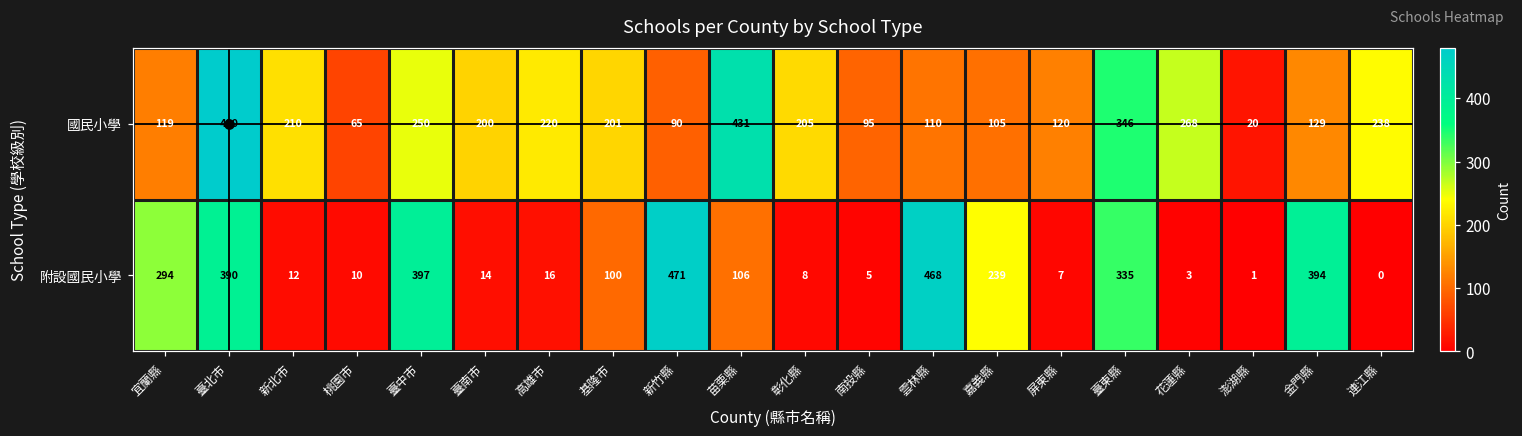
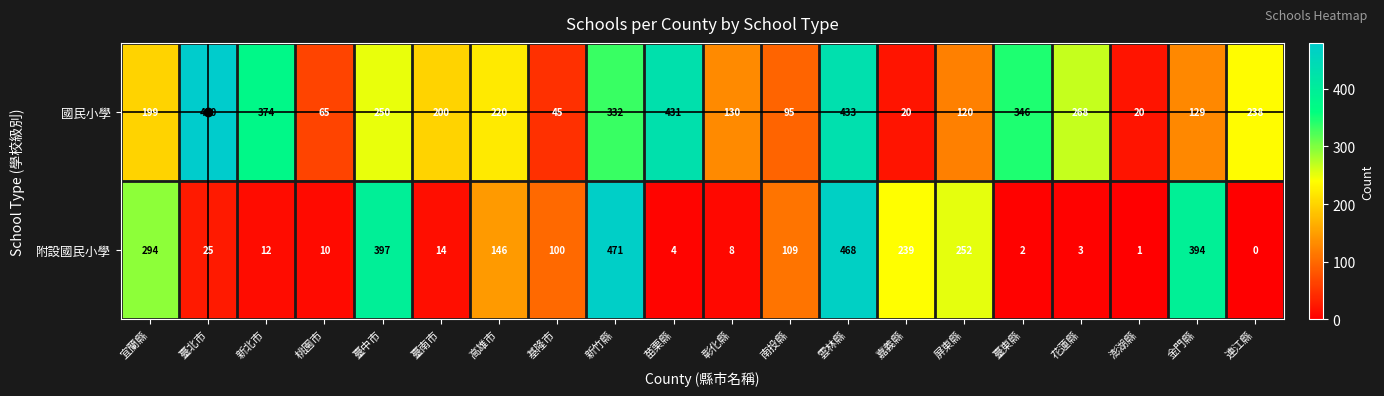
國民小學, 宜蘭縣: 119 -> 199
國民小學, 新北市: 210 -> 374
國民小學, 基隆市: 201 -> 45
國民小學, 新竹縣: 90 -> 332
國民小學, 彰化縣: 205 -> 130
國民小學, 雲林縣: 110 -> 433
國民小學, 嘉義縣: 105 -> 20
附設國民小學, 臺北市: 390 -> 25
附設國民小學, 高雄市: 16 -> 146
附設國民小學, 苗栗縣: 106 -> 4
附設國民小學, 南投縣: 5 -> 109
附設國民小學, 屏東縣: 7 -> 252
附設國民小學, 臺東縣: 335 -> 2
